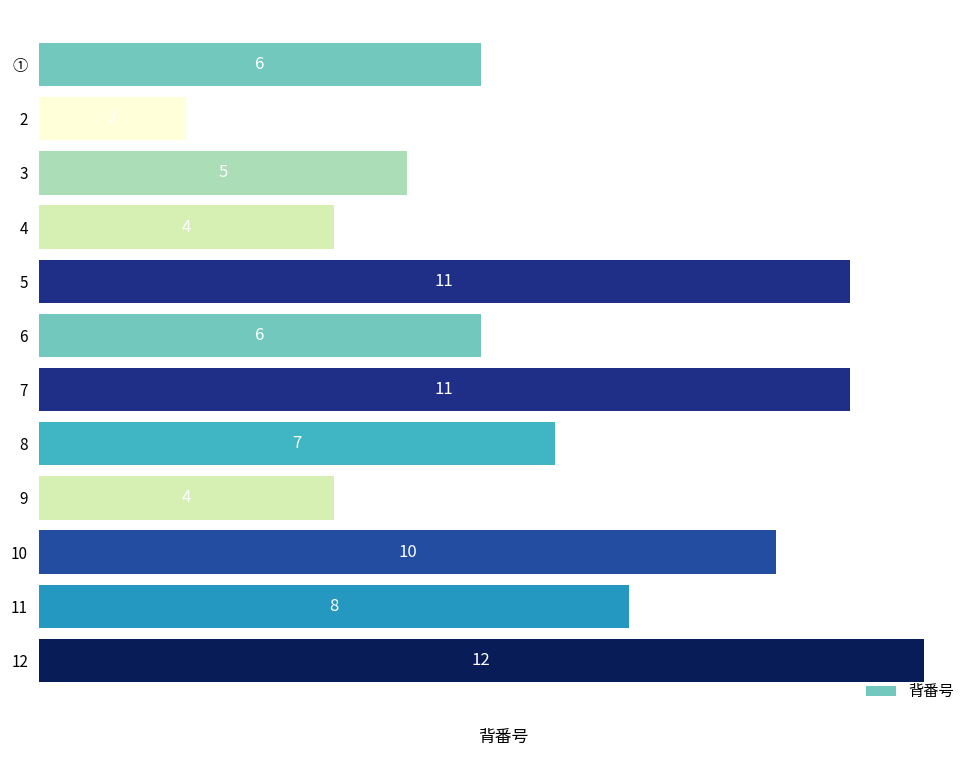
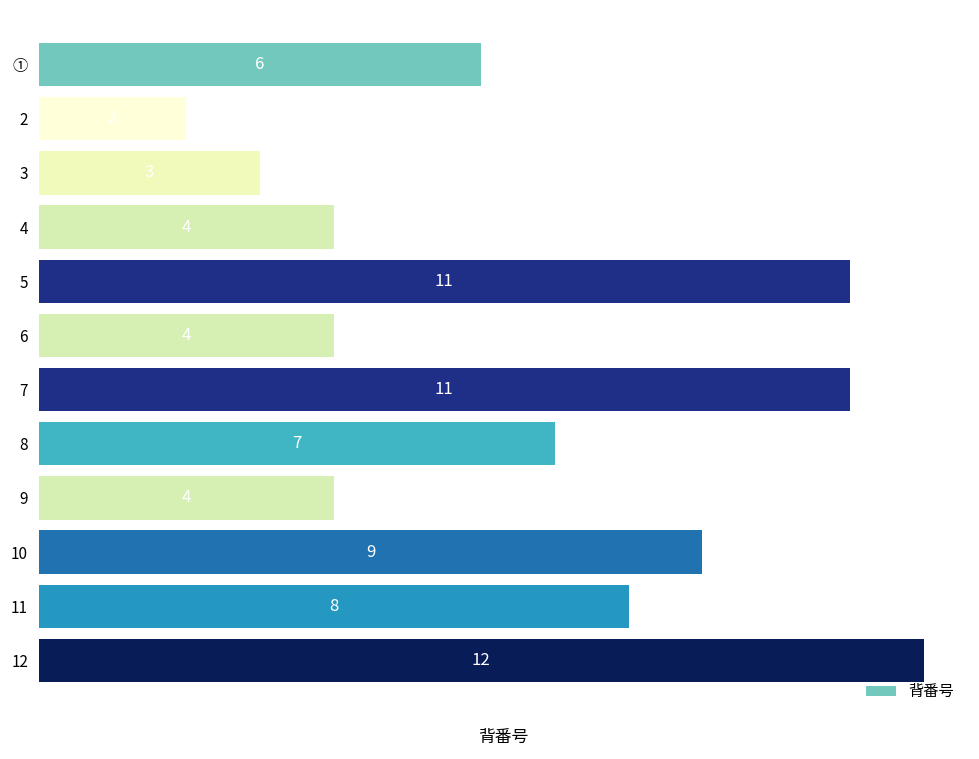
3: 5 -> 3
6: 6 -> 4
10: 10 -> 9
